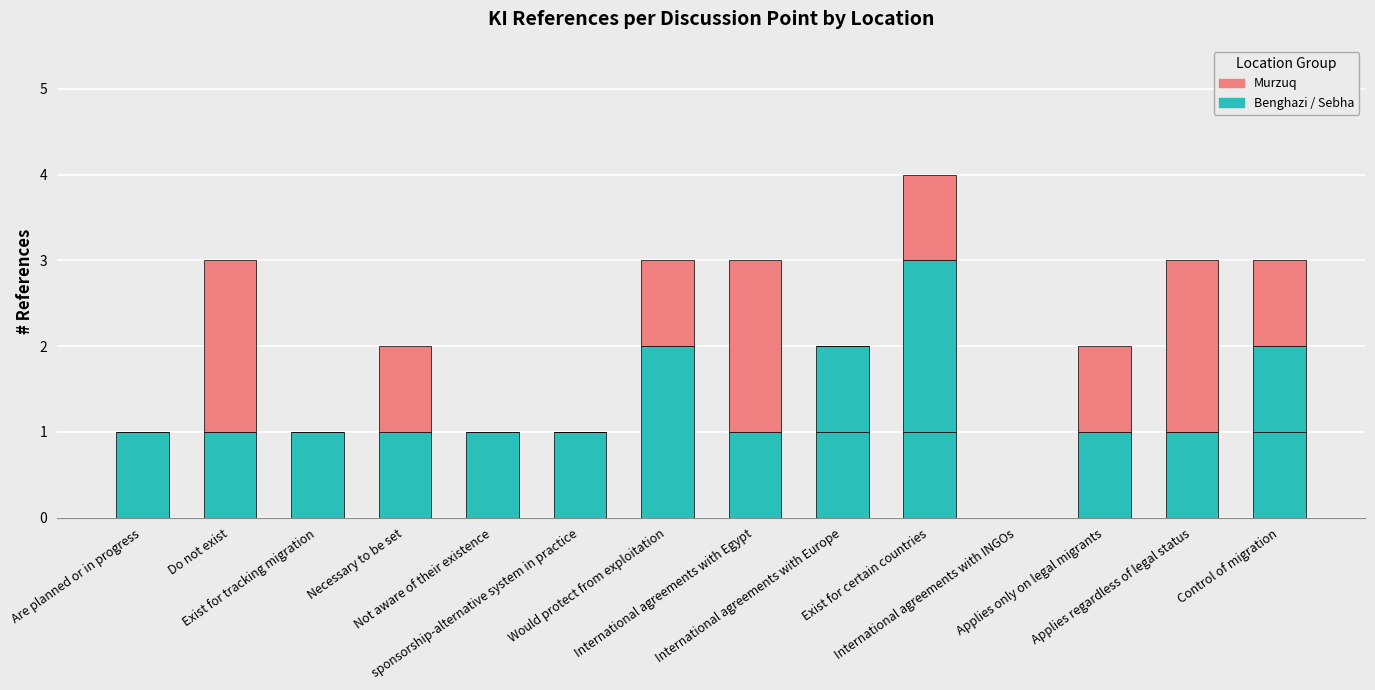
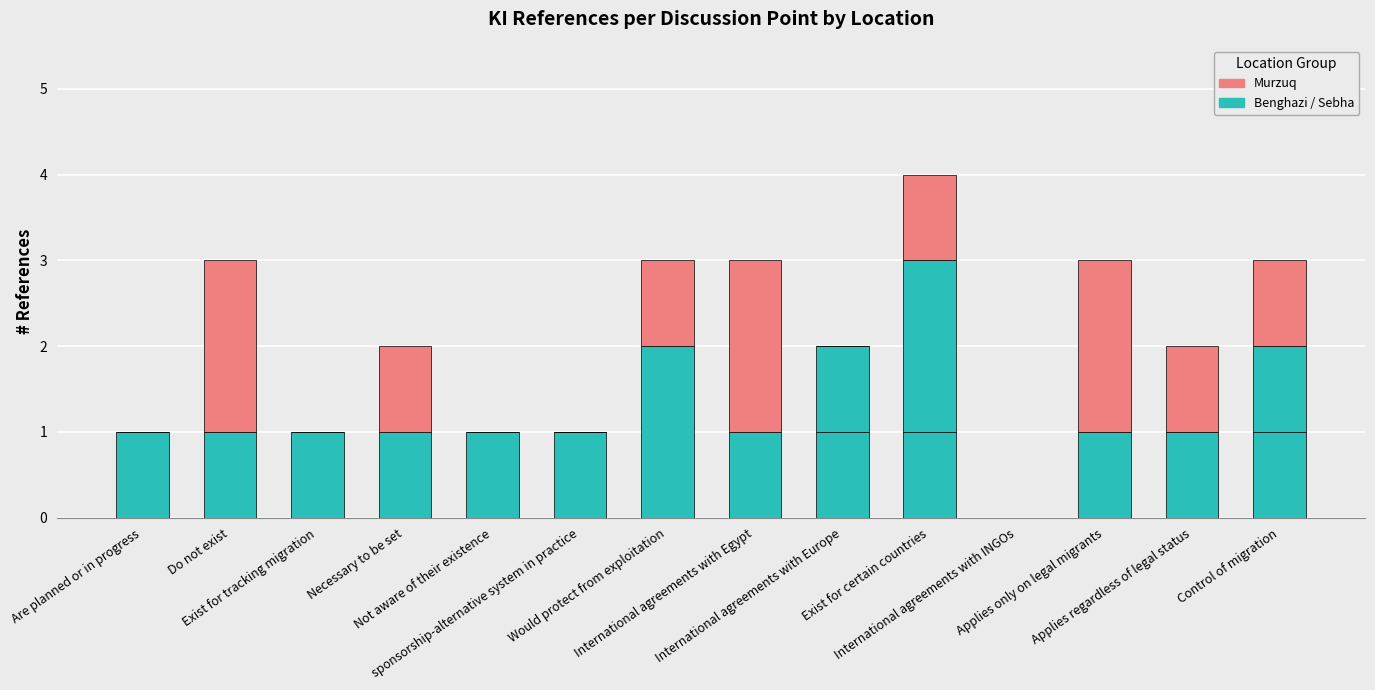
Murzuq, Applies only on legal migrants: 1 -> 2
Murzuq, Applies regardless of legal status: 2 -> 1
